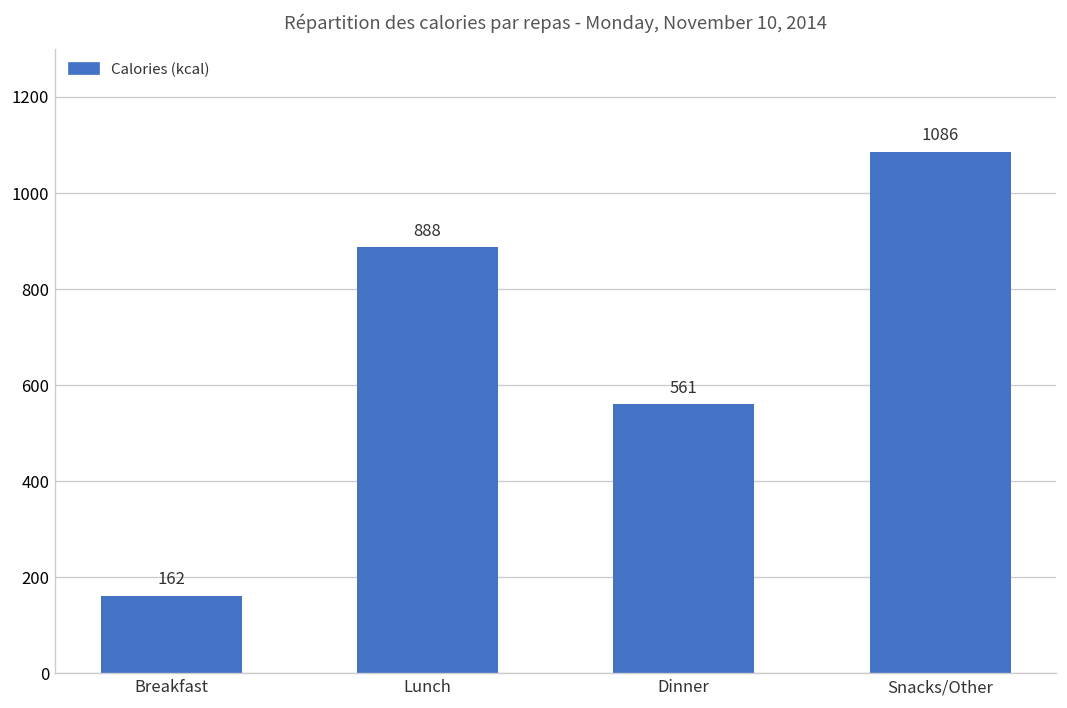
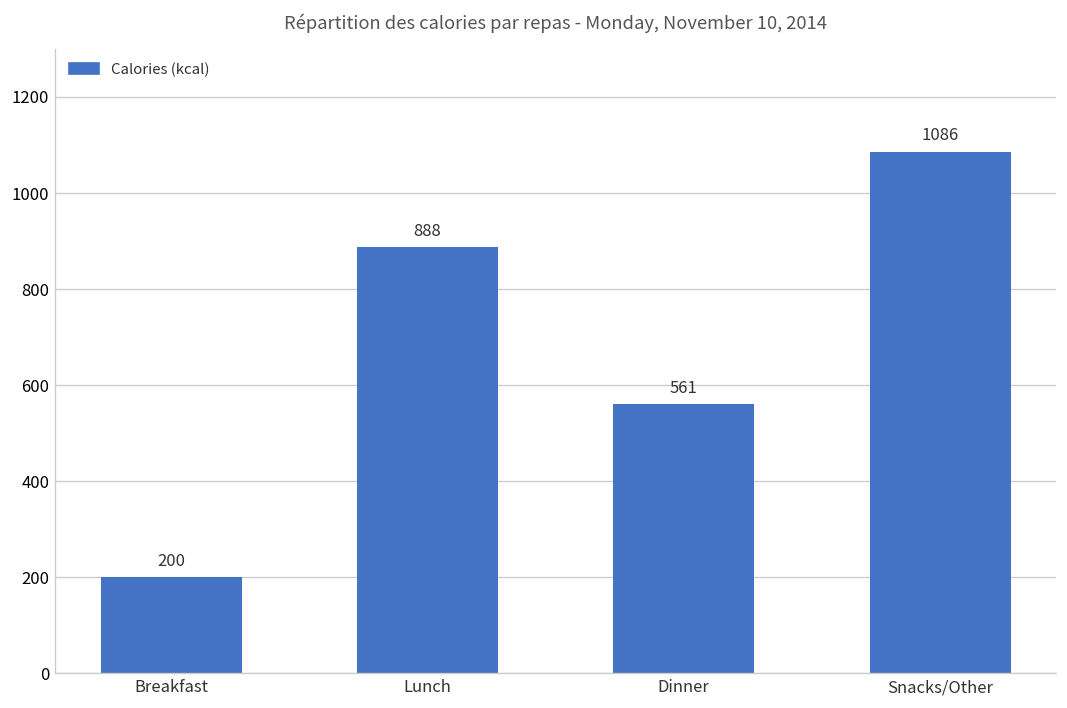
Breakfast: 162 -> 200
